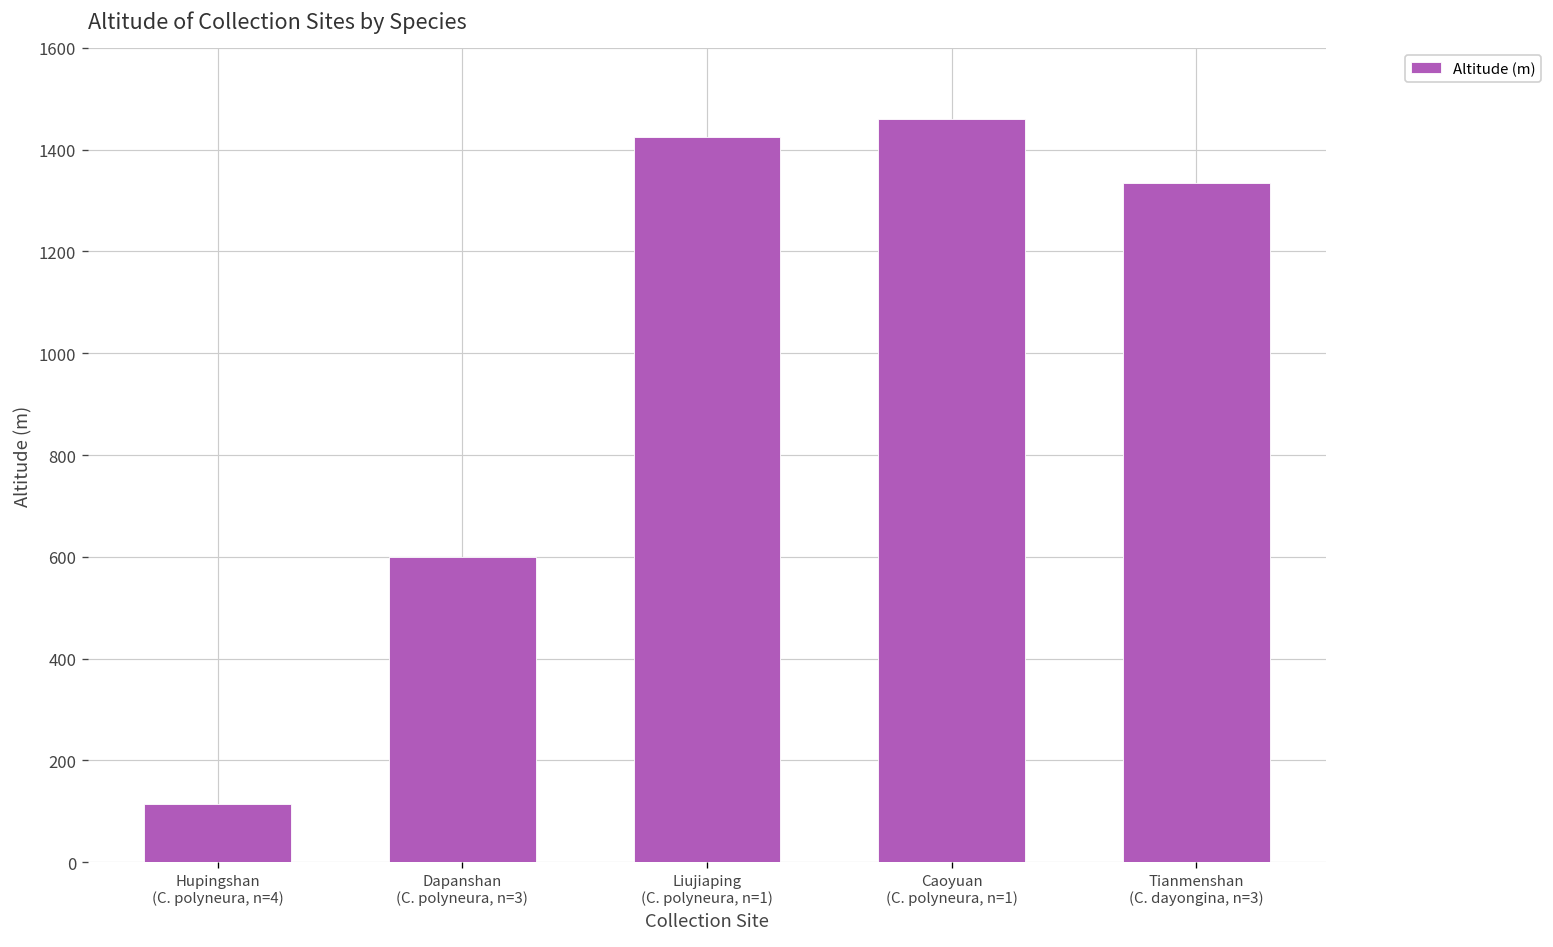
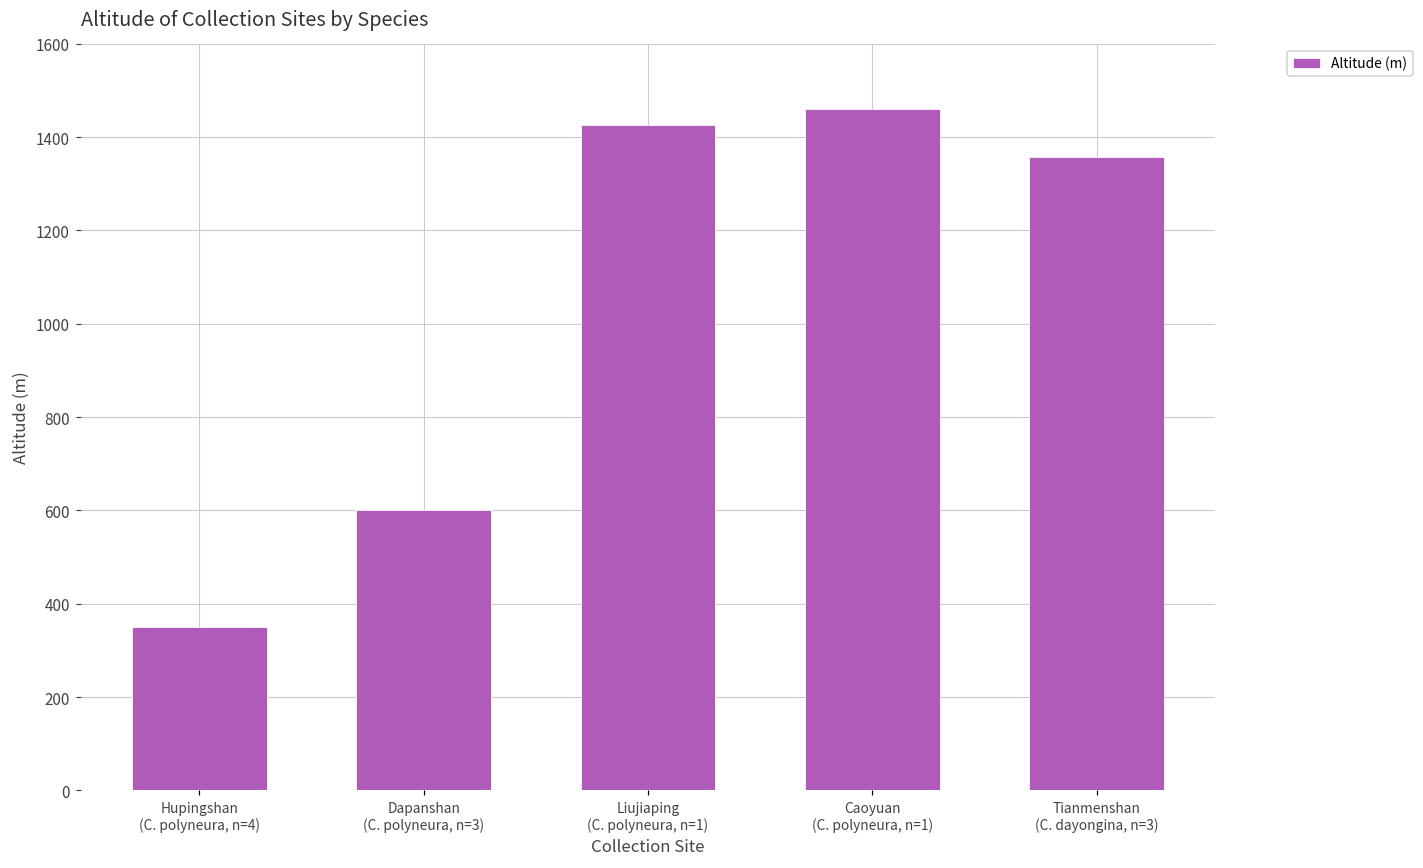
Hupingshan (C. polyneura, n=4): 110 -> 350
Tianmenshan (C. dayongina, n=3): 1340 -> 1360
